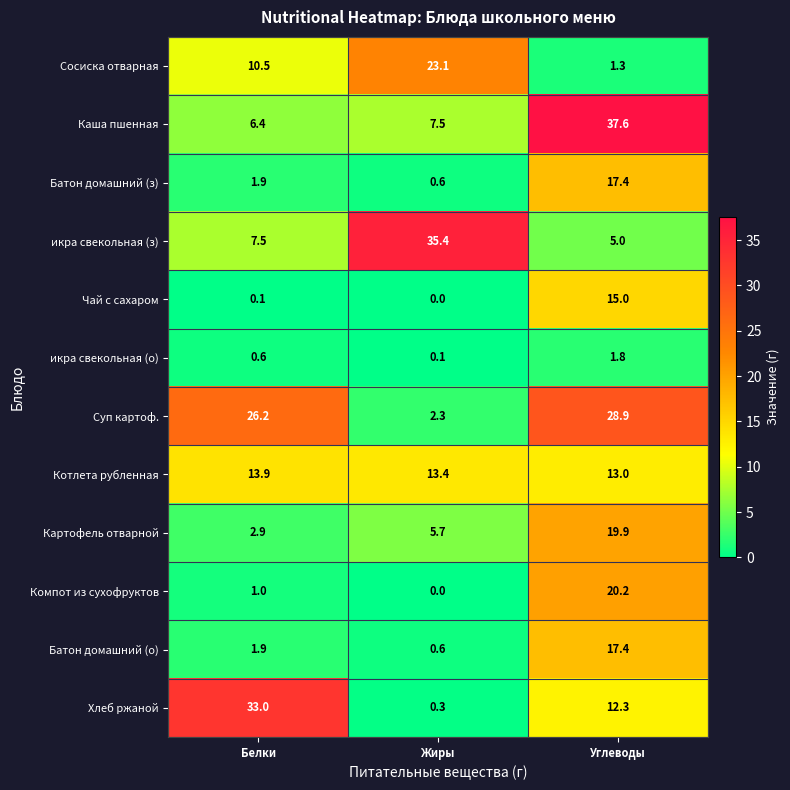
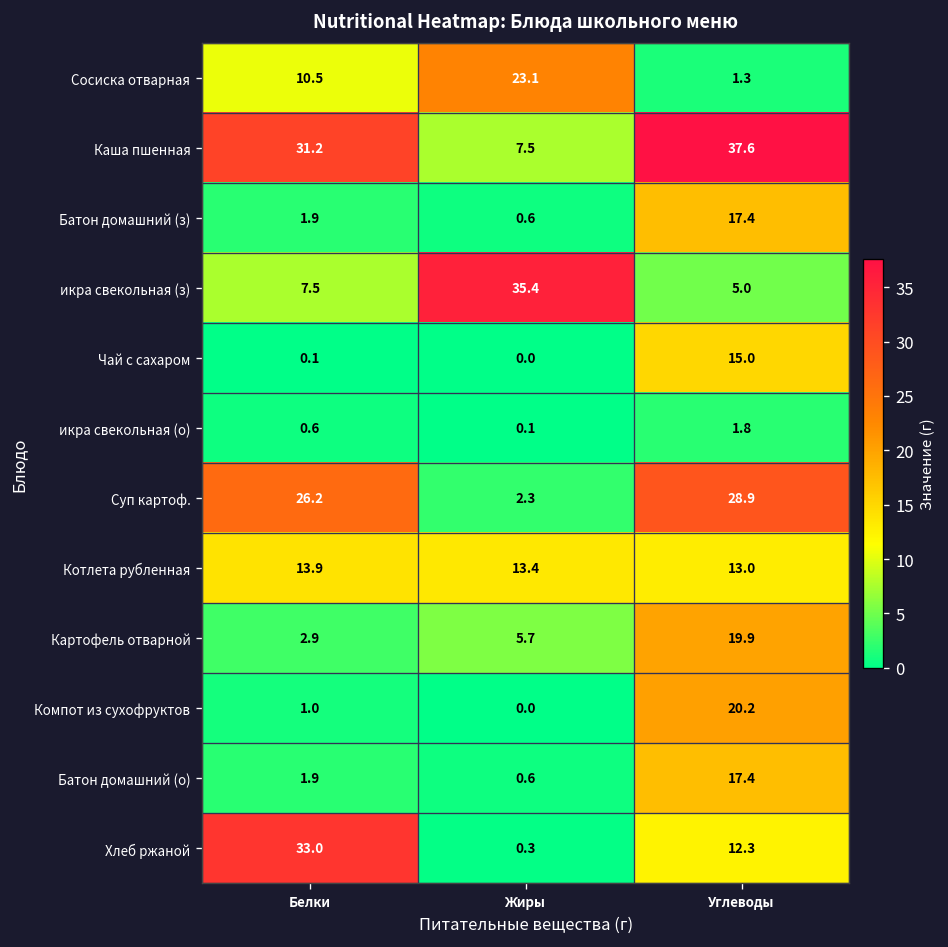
Каша пшенная, Белки: 6.4 -> 31.2
